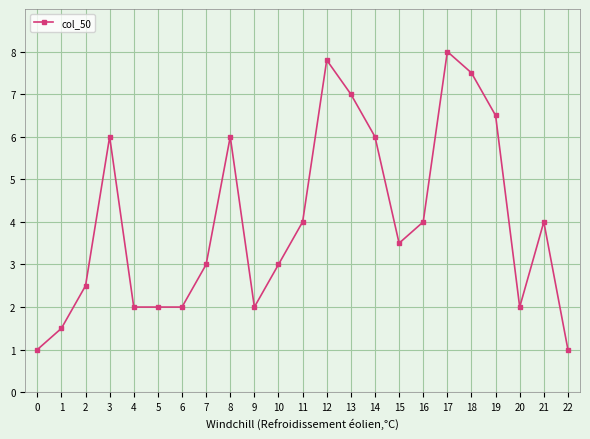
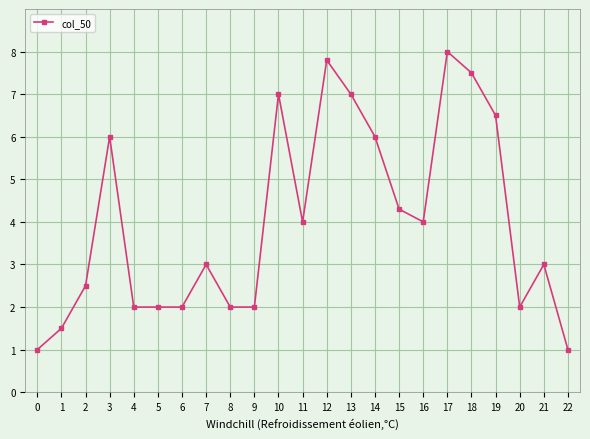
8: 6 -> 2
10: 3 -> 7
15: 3.5 -> 4.3
21: 4 -> 3
